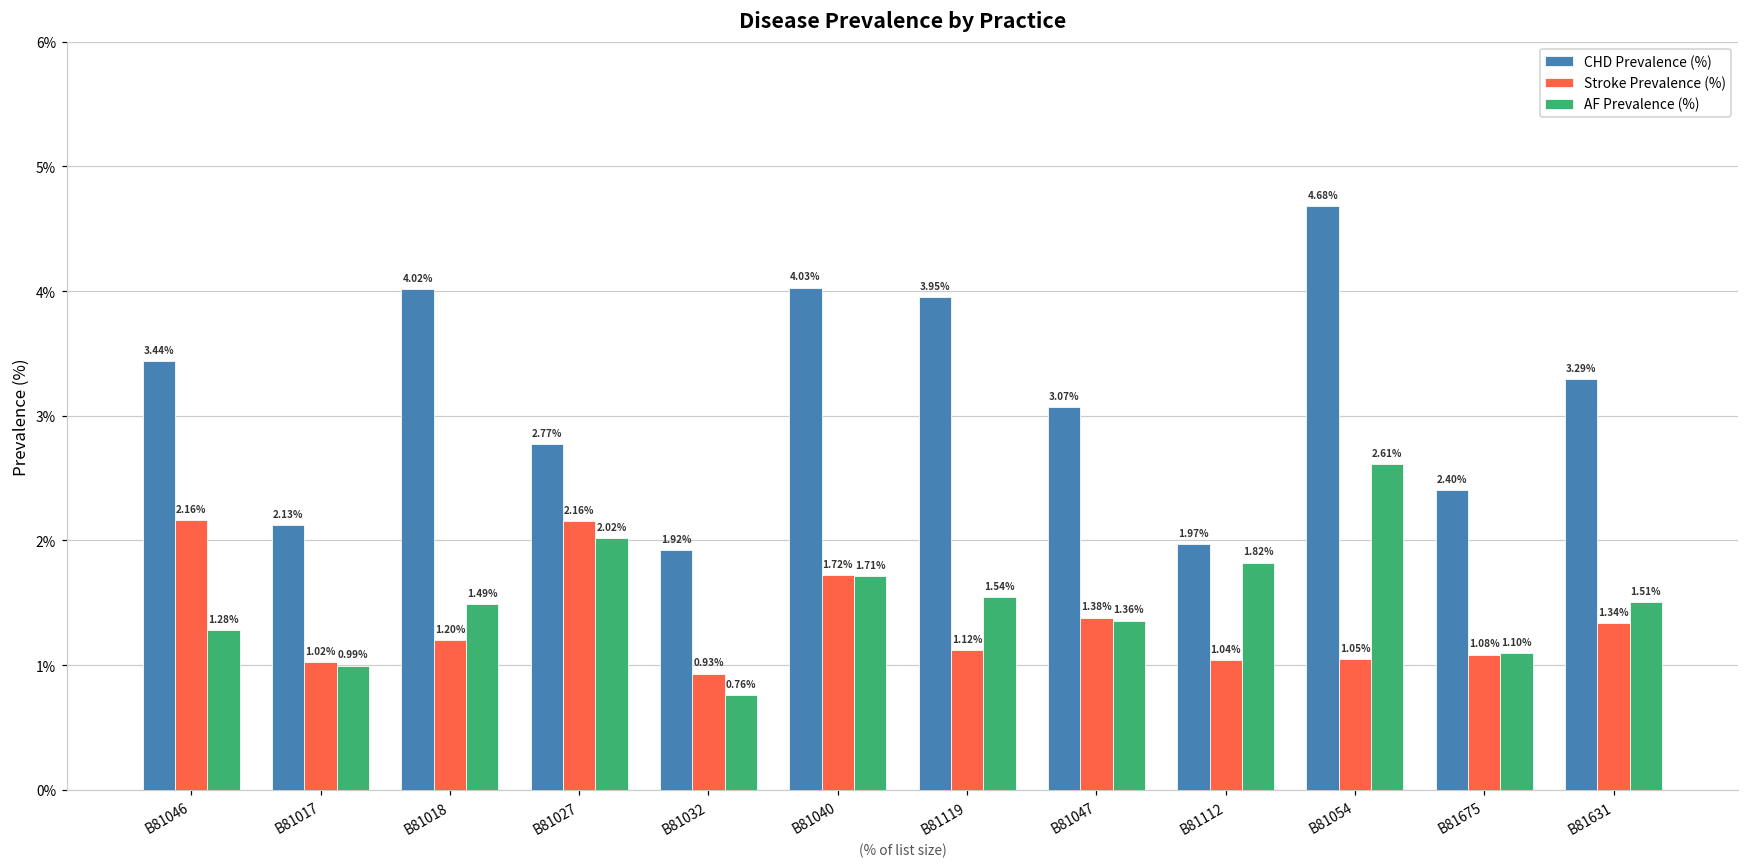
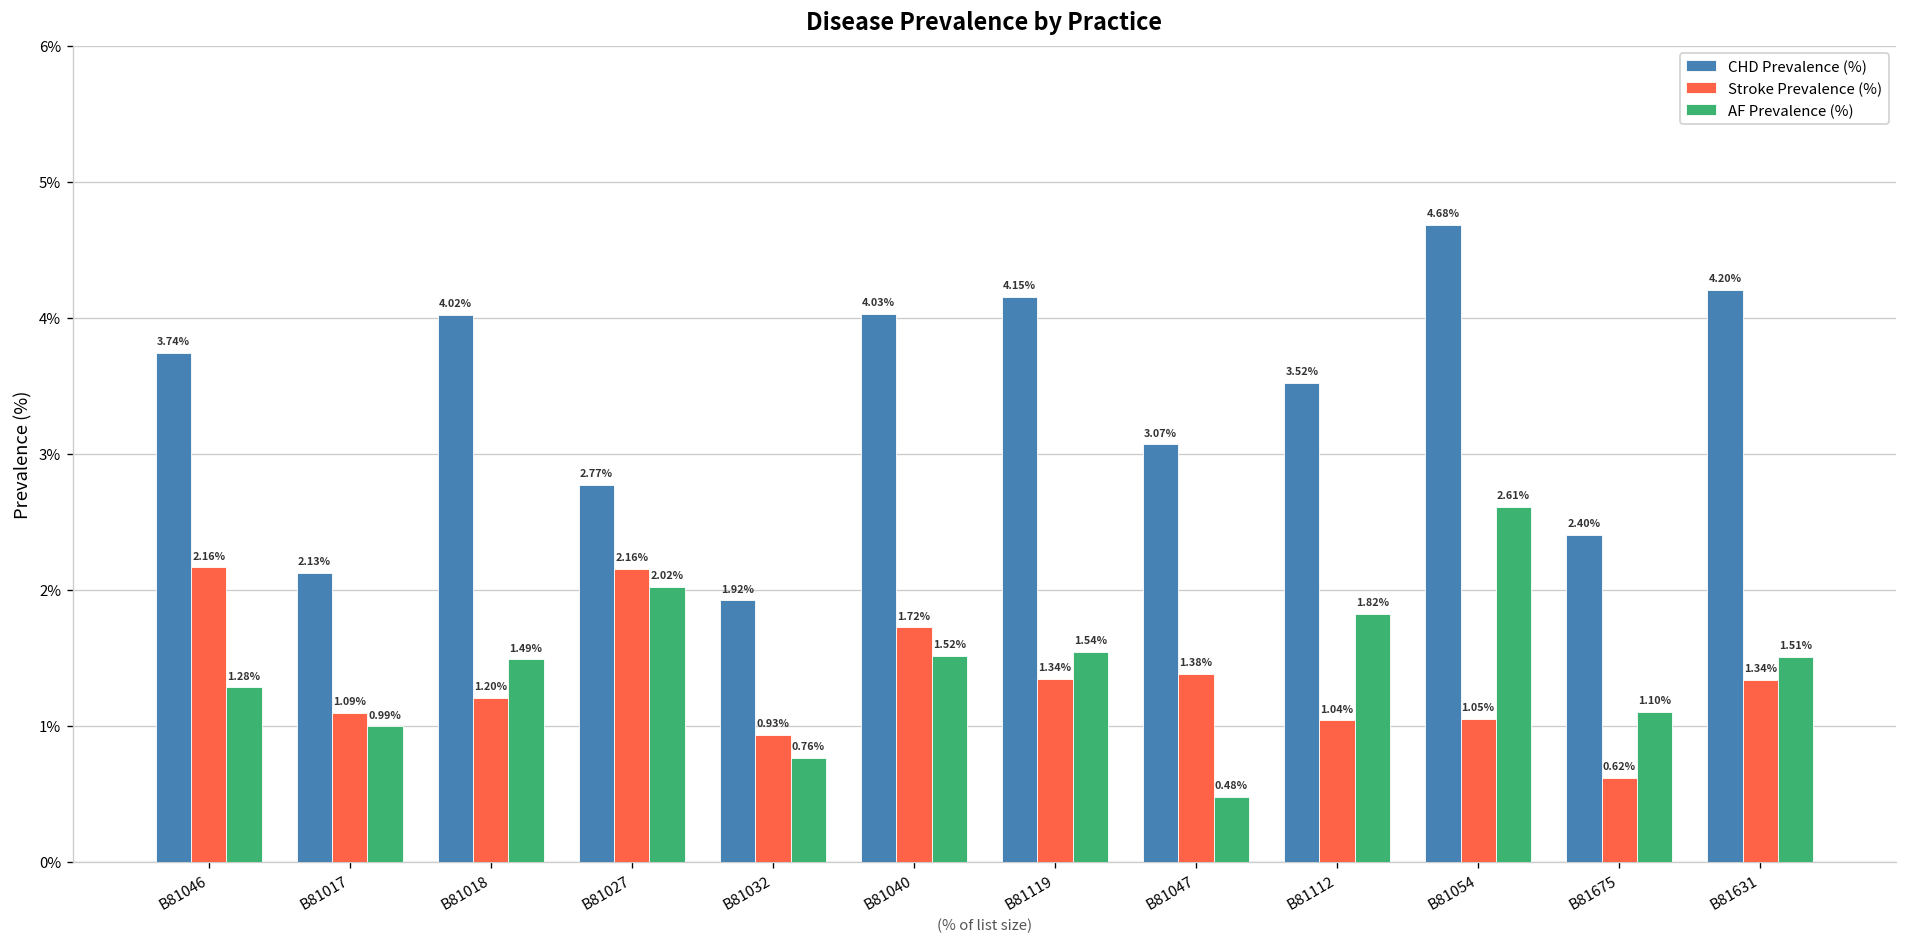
CHD Prevalence (%), B81046: 3.44% -> 3.74%
Stroke Prevalence (%), B81017: 1.02% -> 1.09%
AF Prevalence (%), B81040: 1.71% -> 1.52%
CHD Prevalence (%), B81119: 3.95% -> 4.15%
Stroke Prevalence (%), B81119: 1.12% -> 1.34%
AF Prevalence (%), B81047: 1.36% -> 0.48%
CHD Prevalence (%), B81112: 1.97% -> 3.52%
Stroke Prevalence (%), B81675: 1.08% -> 0.62%
CHD Prevalence (%), B81631: 3.29% -> 4.20%
